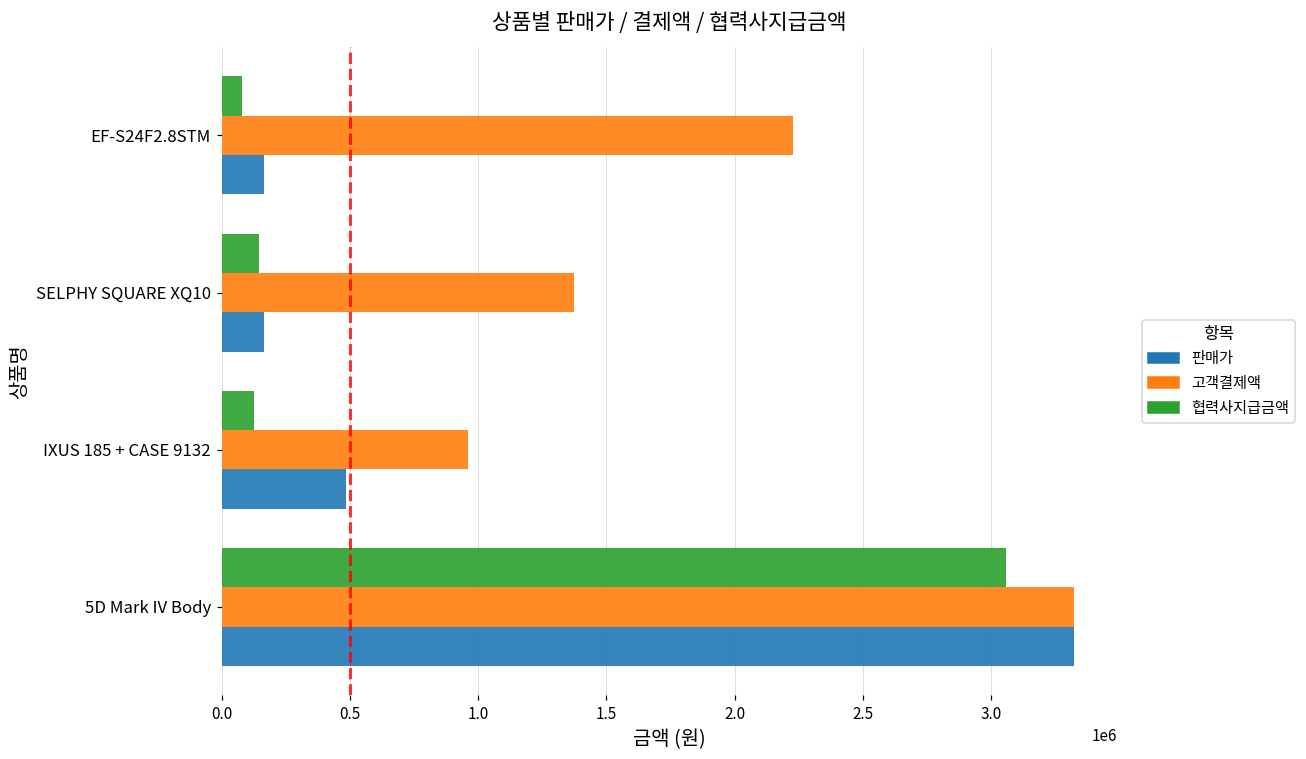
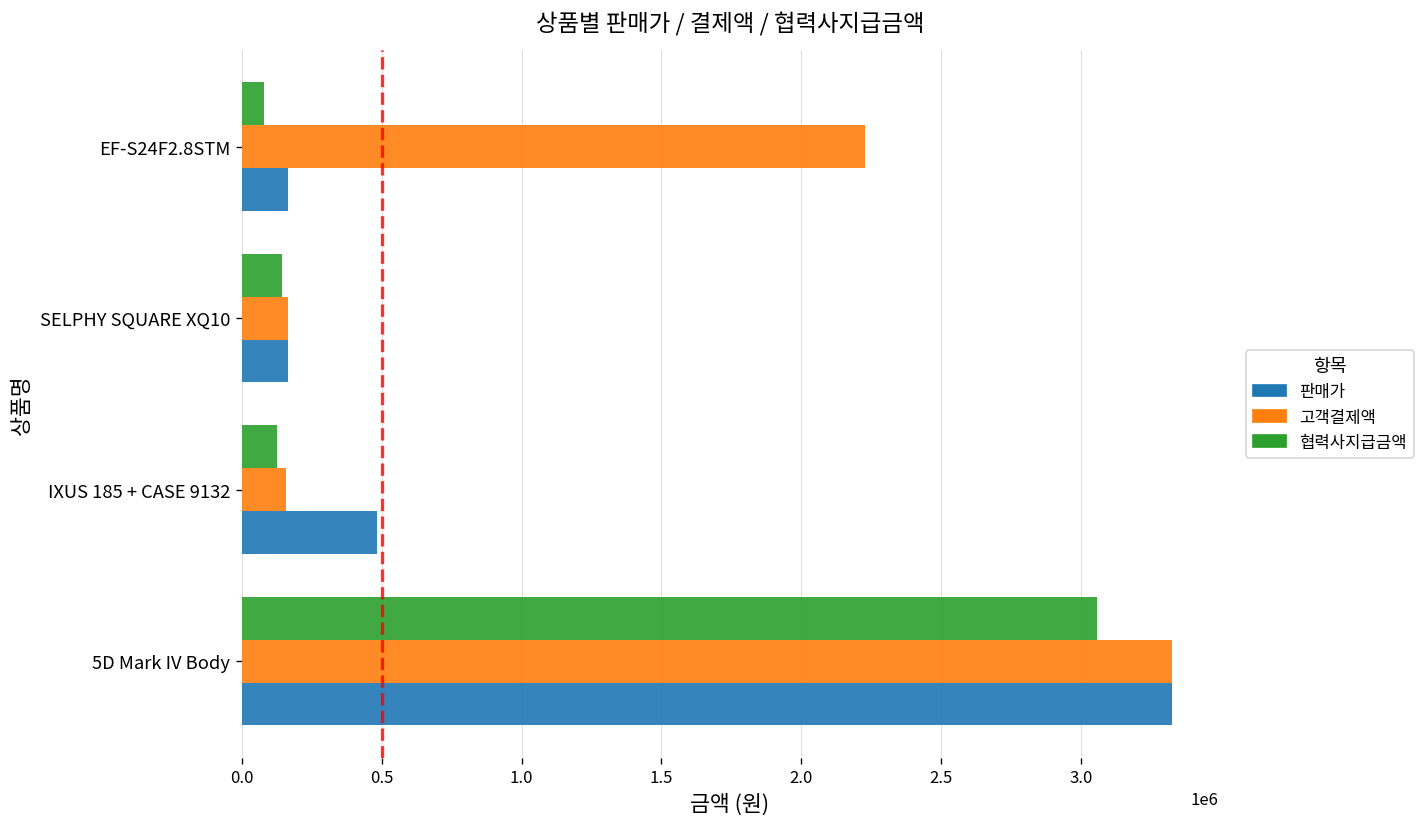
고객결제액, SELPHY SQUARE XQ10: 1370000 -> 170000
고객결제액, IXUS 185 + CASE 9132: 960000 -> 160000
